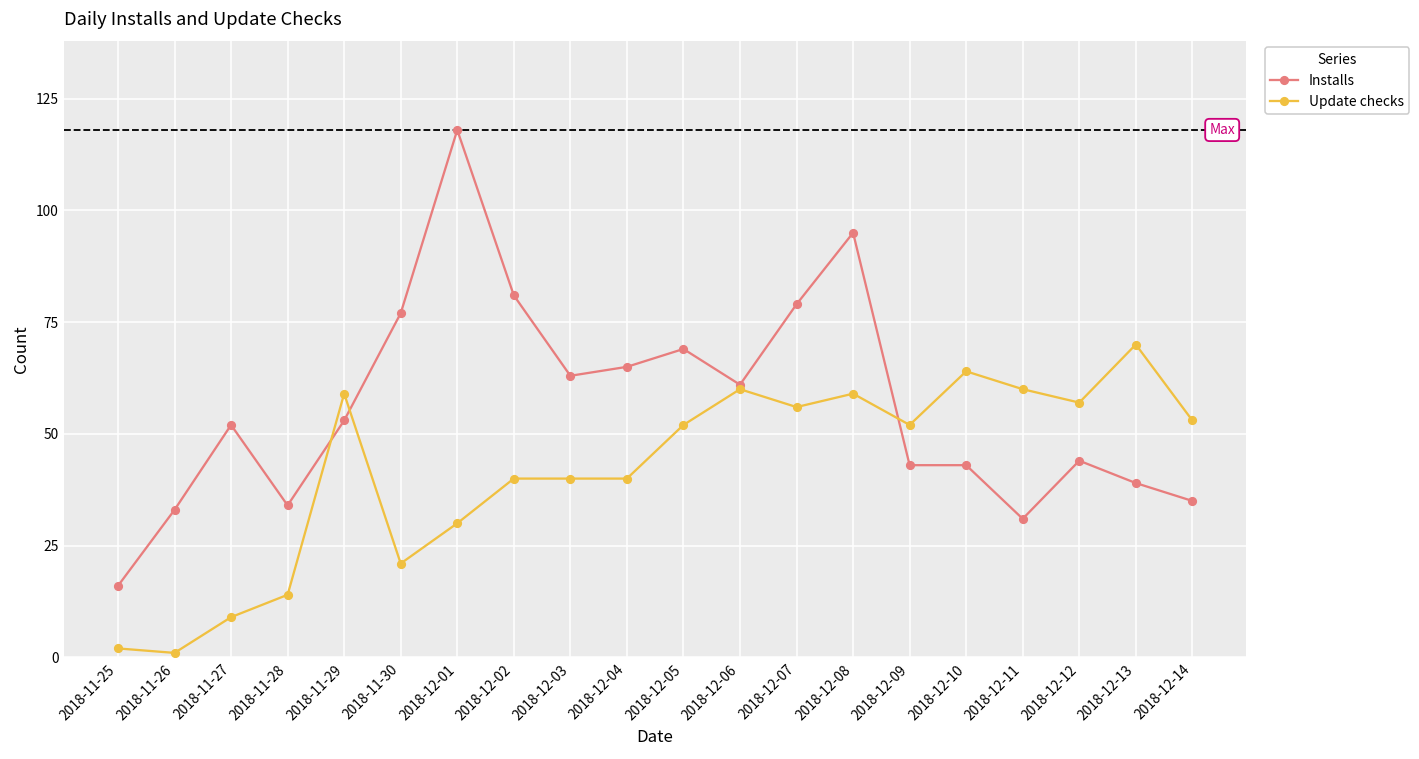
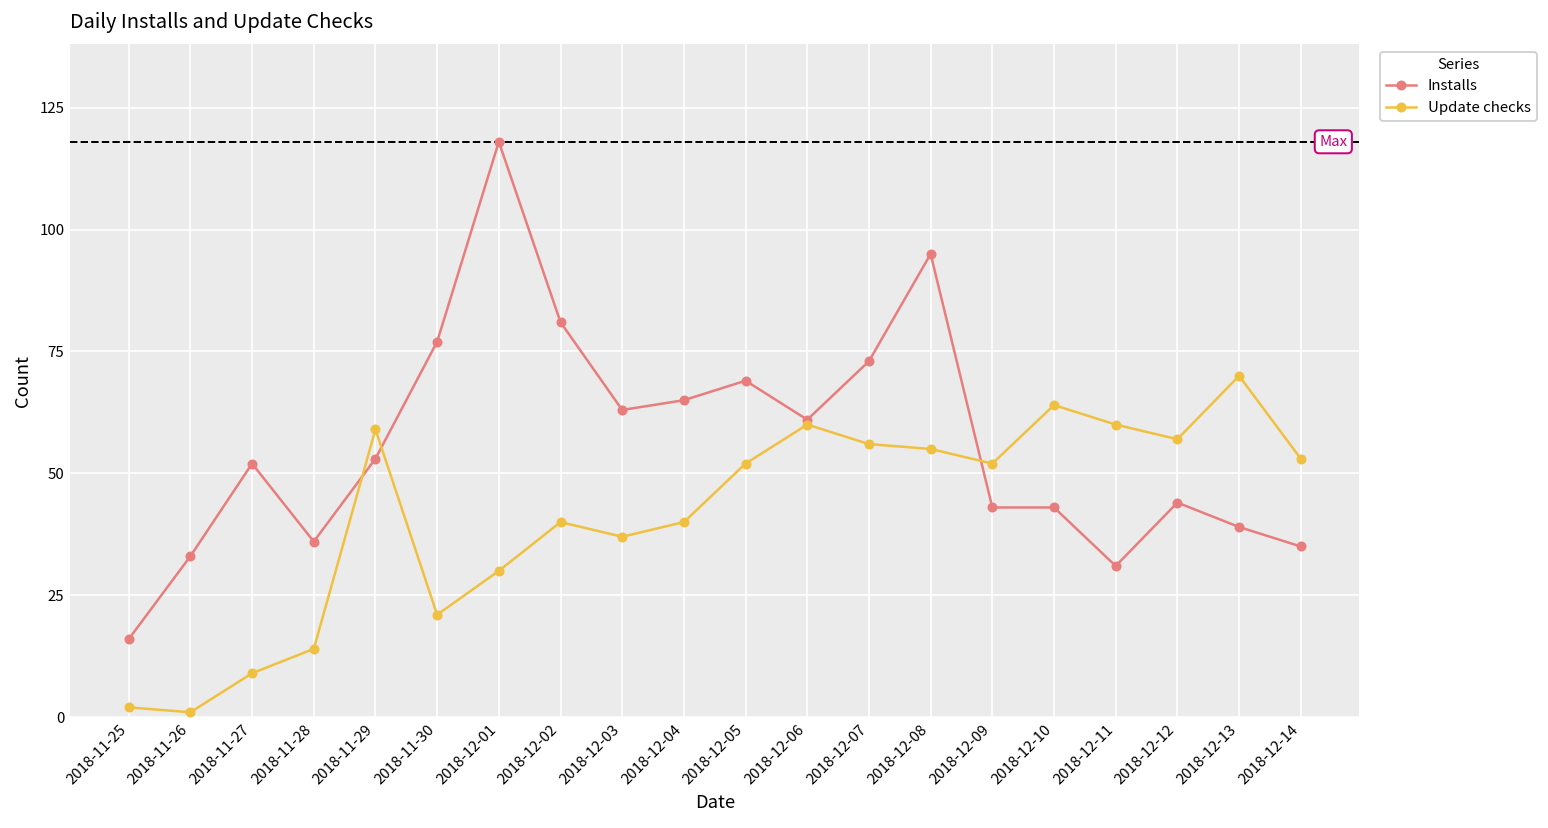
Installs, 2018-11-28: 34 -> 36
Update checks, 2018-12-03: 40 -> 37
Installs, 2018-12-07: 79 -> 73
Update checks, 2018-12-08: 59 -> 55
